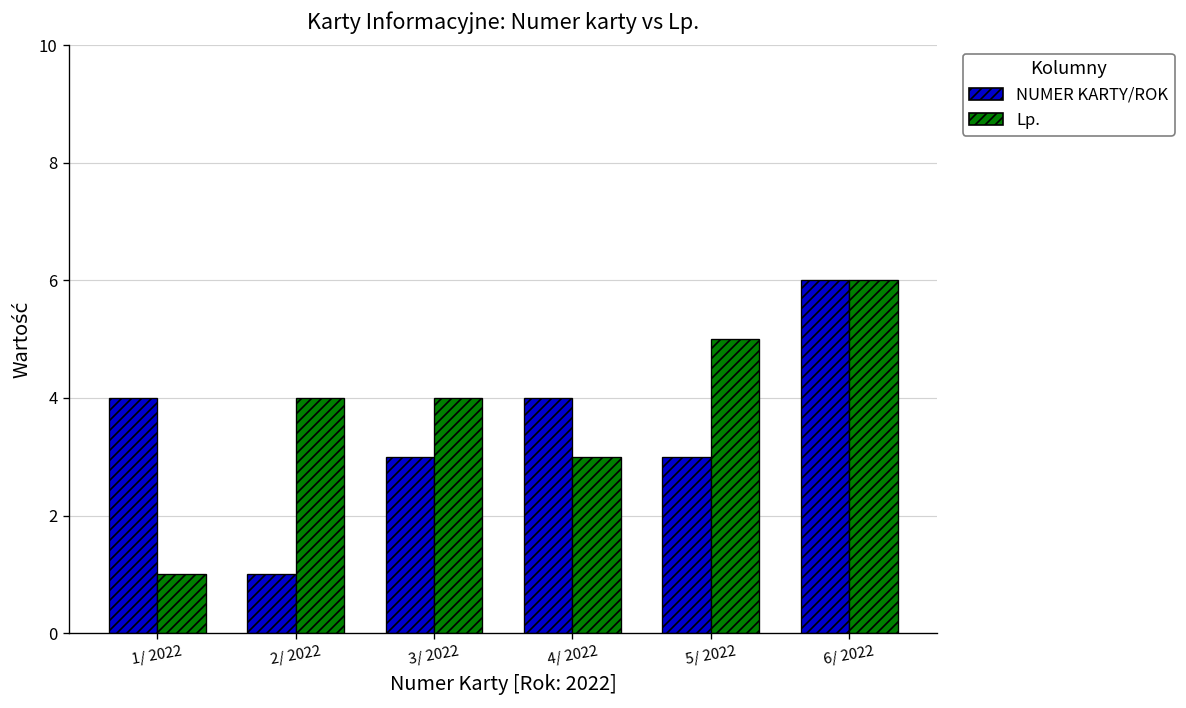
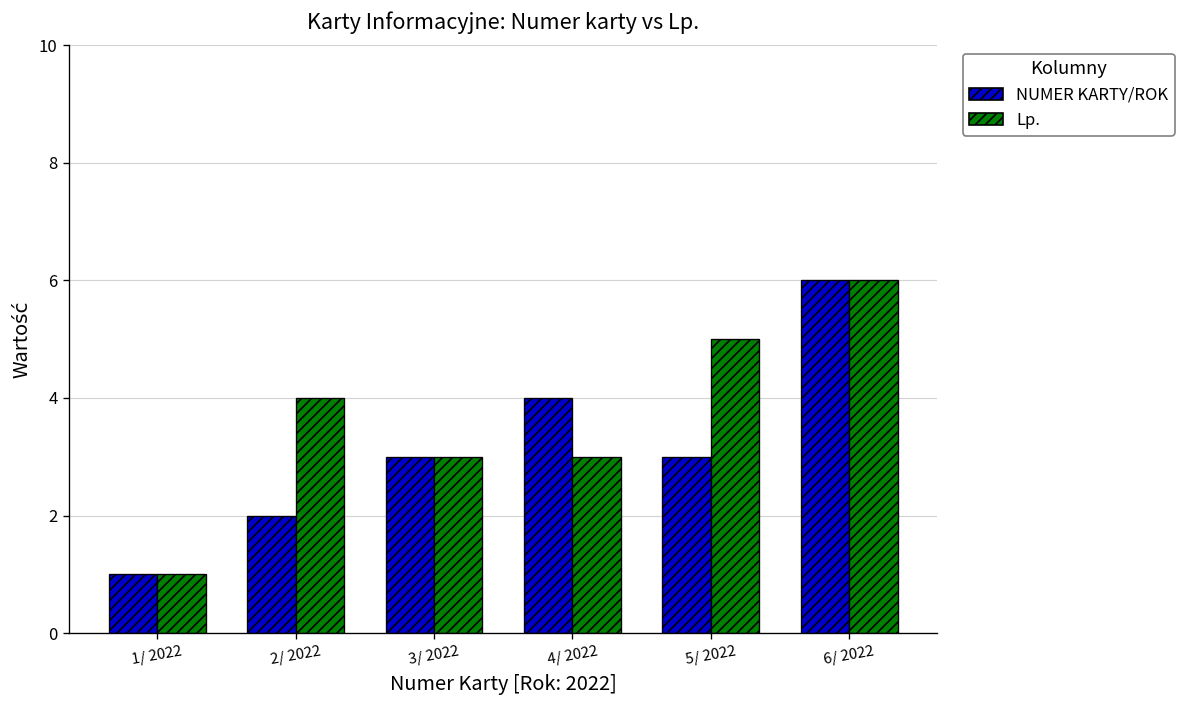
NUMER KARTY/ROK, 1/ 2022: 4 -> 1
NUMER KARTY/ROK, 2/ 2022: 1 -> 2
Lp., 3/ 2022: 4 -> 3
